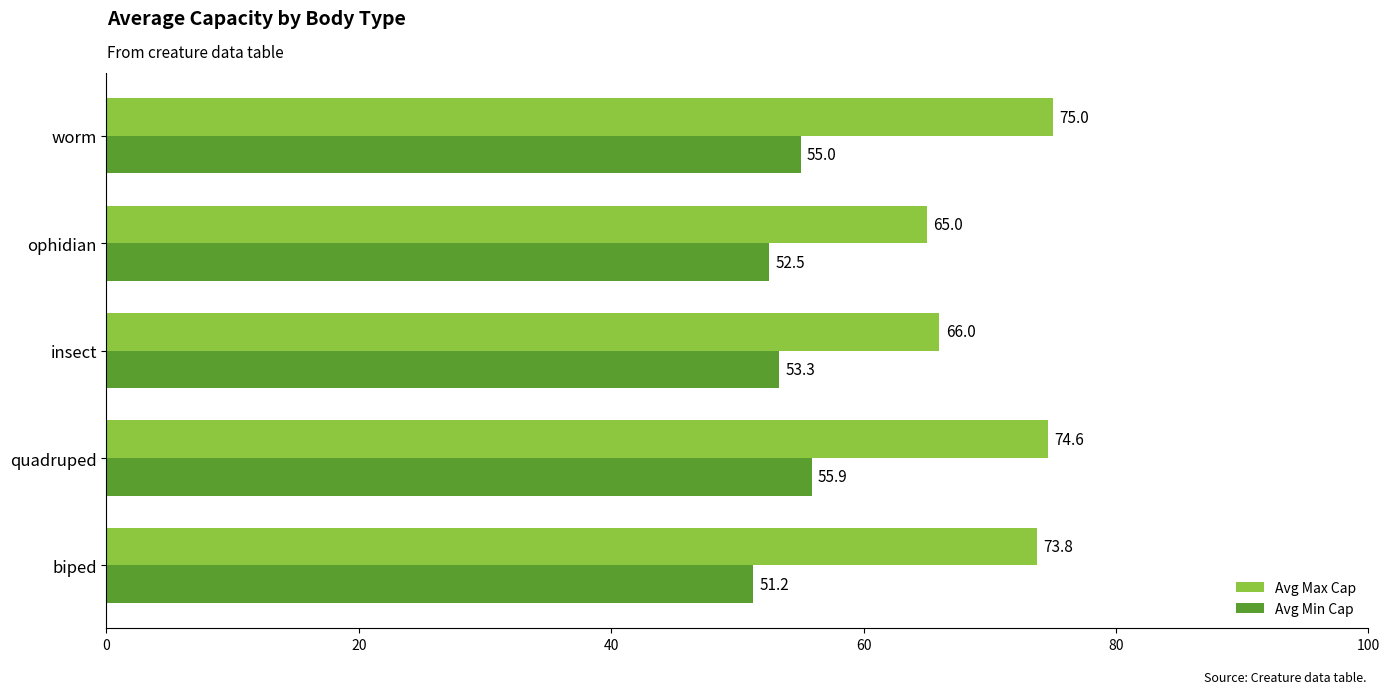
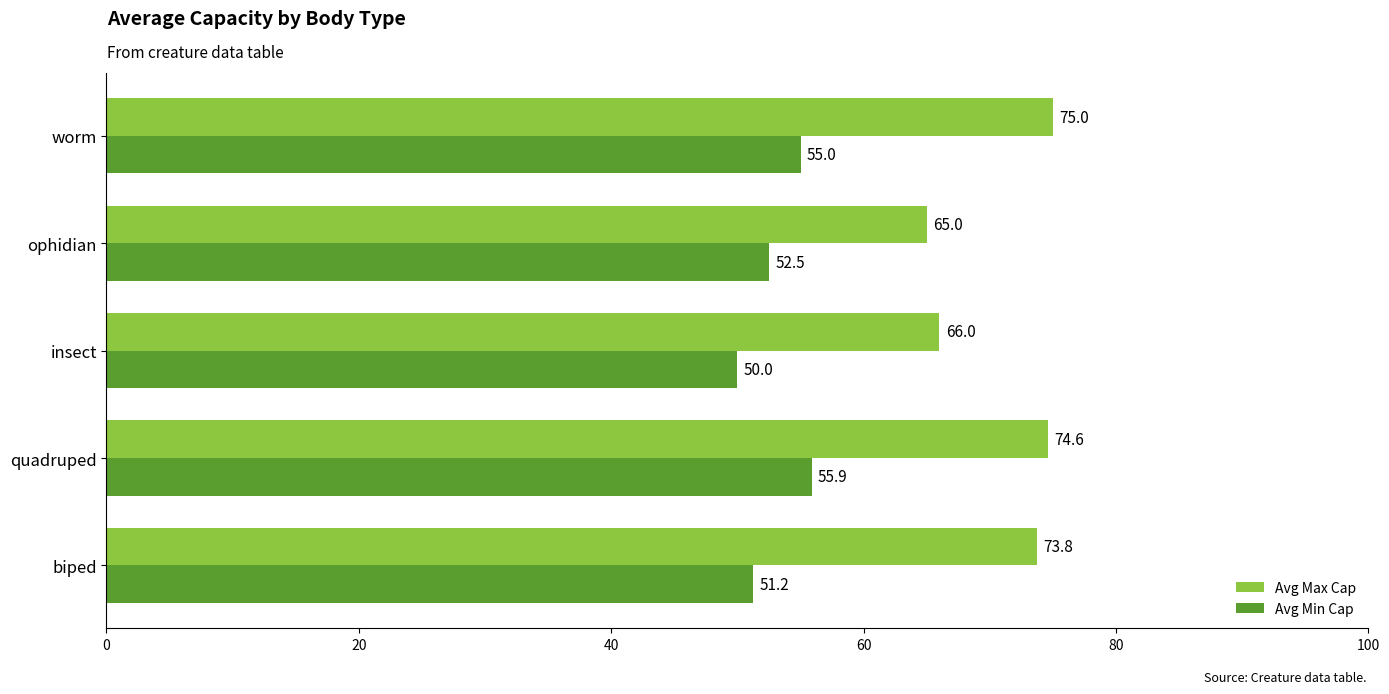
Avg Min Cap, insect: 53.3 -> 50.0
